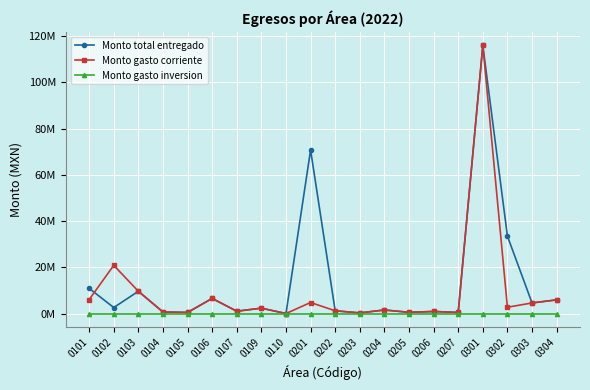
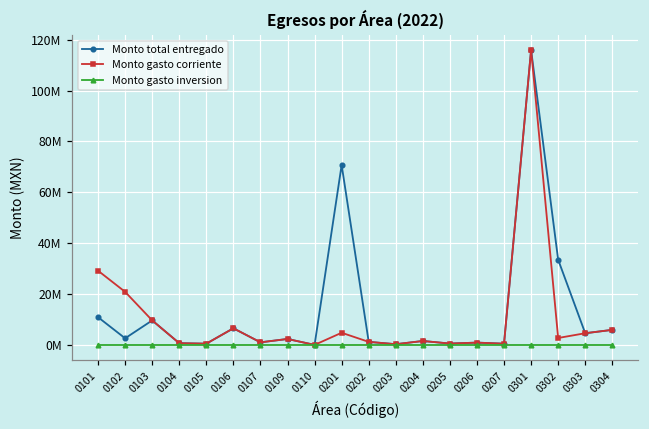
Monto gasto corriente, 0101: 6000000 -> 29000000
